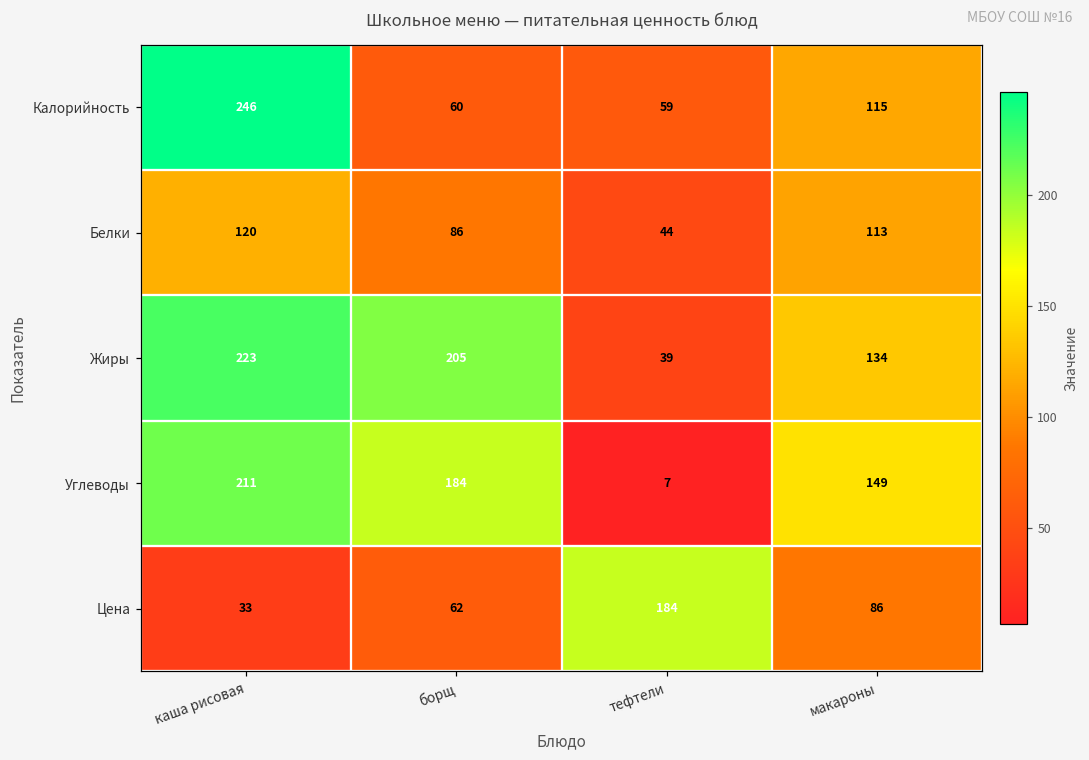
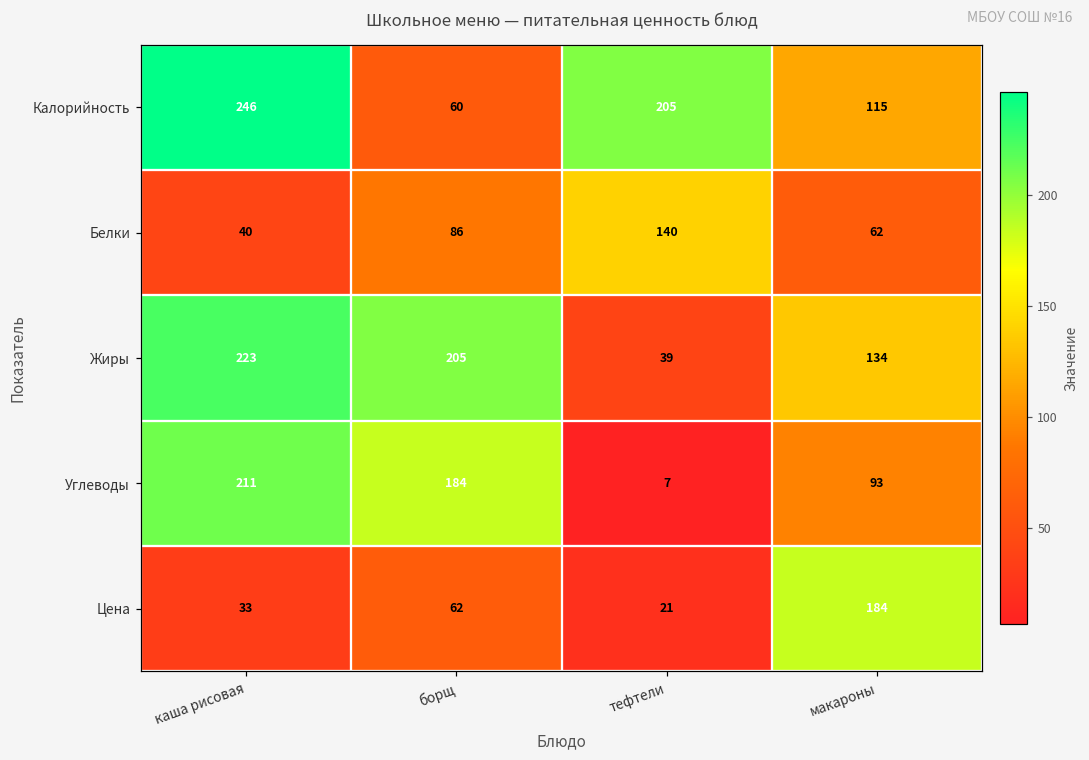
Калорийность, тефтели: 59 -> 205
Белки, каша рисовая: 120 -> 40
Белки, тефтели: 44 -> 140
Белки, макароны: 113 -> 62
Углеводы, макароны: 149 -> 93
Цена, тефтели: 184 -> 21
Цена, макароны: 86 -> 184
